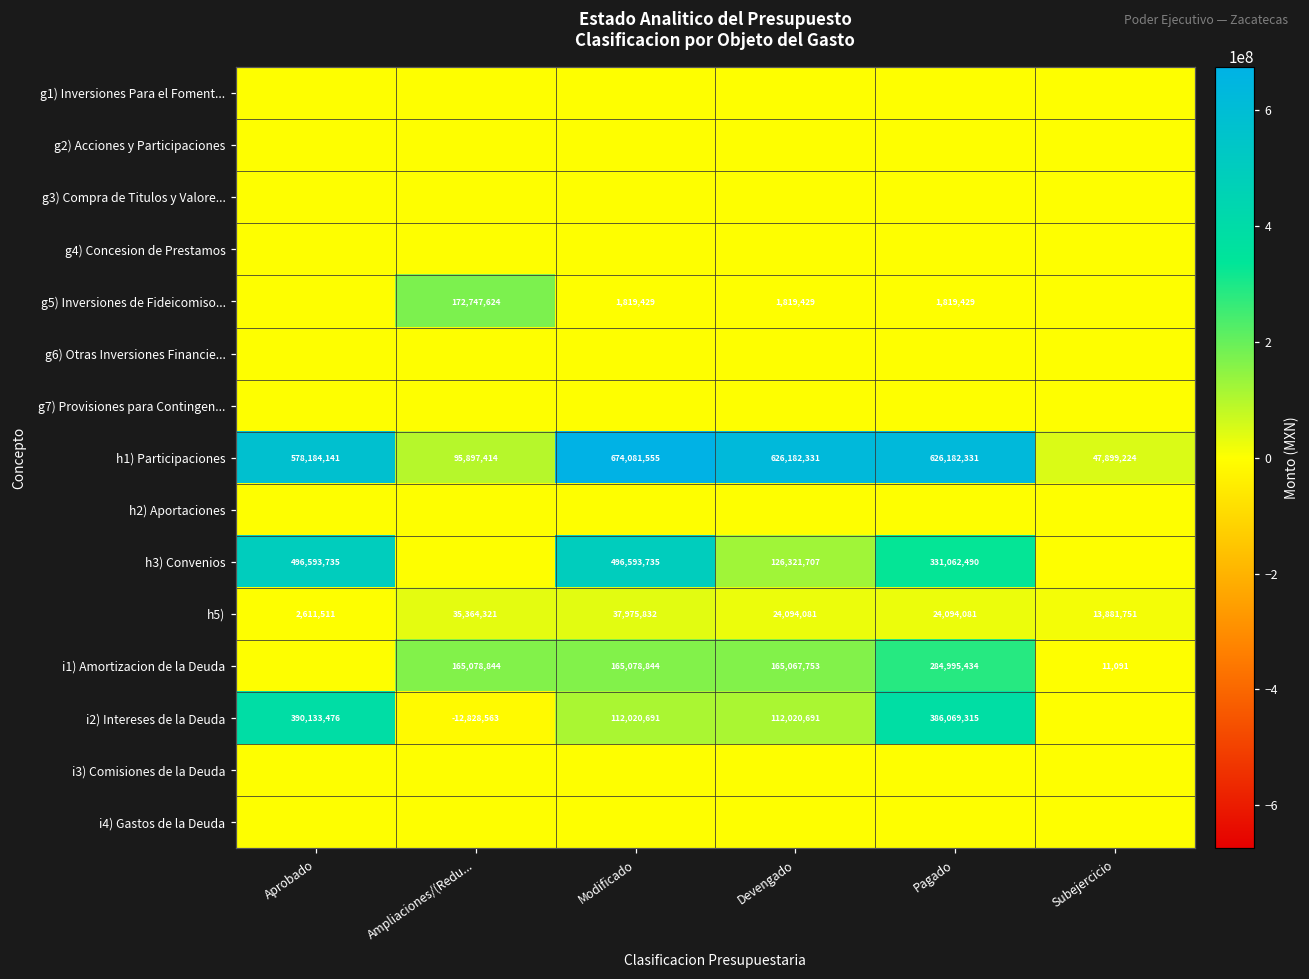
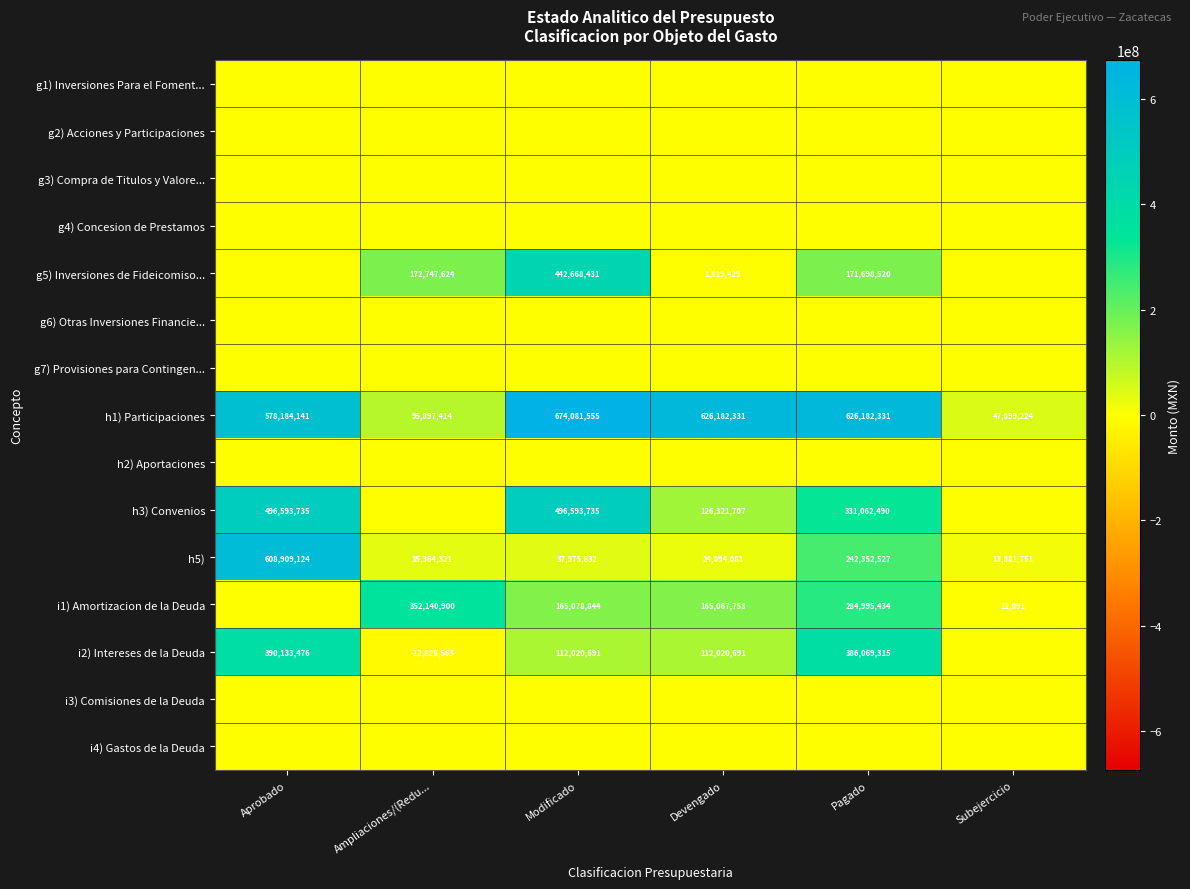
g5) Inversiones de Fideicomiso..., Modificado: 1,819,429 -> 442,668,431
g5) Inversiones de Fideicomiso..., Pagado: 1,819,429 -> 171,698,520
h5), Aprobado: 2,611,511 -> 608,909,124
h5), Pagado: 24,094,081 -> 242,352,527
i1) Amortizacion de la Deuda, Ampliaciones/(Redu...: 165,078,844 -> 352,140,900
